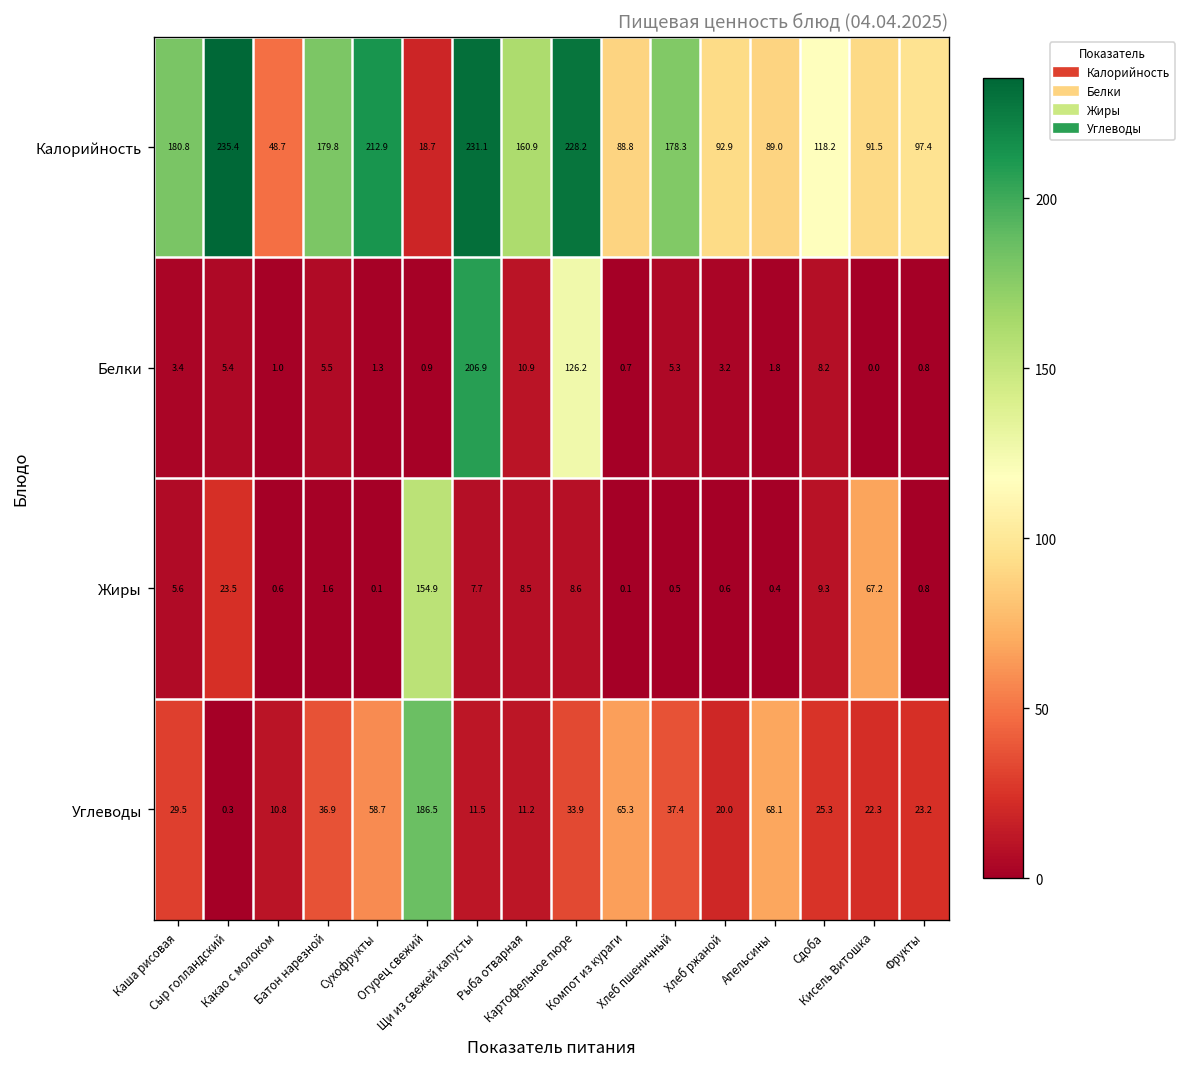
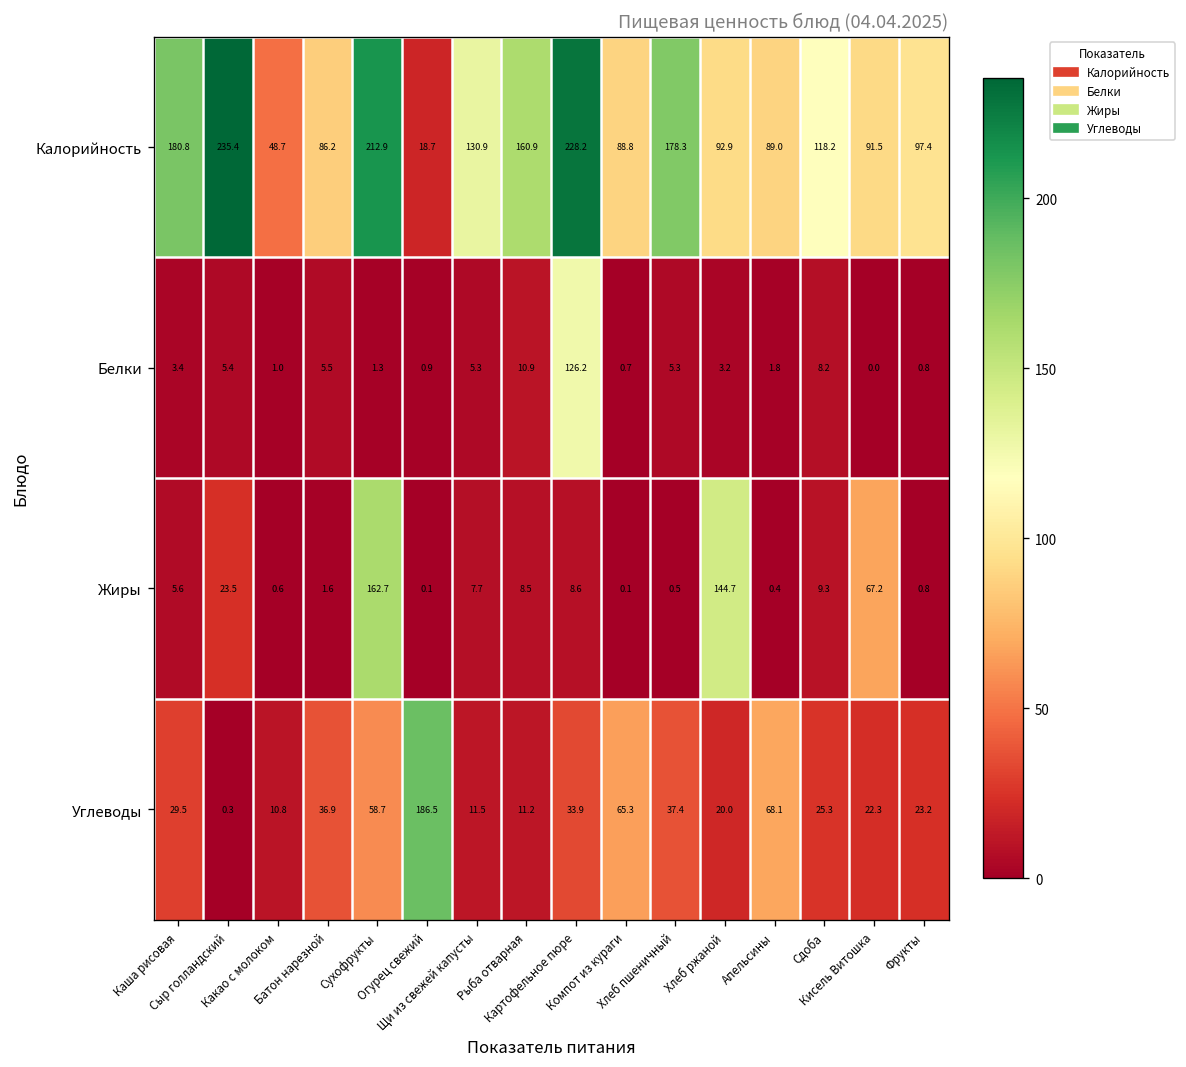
Калорийность, Батон нарезной: 179.8 -> 86.2
Калорийность, Щи из свежей капусты: 231.1 -> 130.9
Белки, Щи из свежей капусты: 206.9 -> 5.3
Жиры, Сухофрукты: 0.1 -> 162.7
Жиры, Огурец свежий: 154.9 -> 0.1
Жиры, Хлеб ржаной: 0.6 -> 144.7
